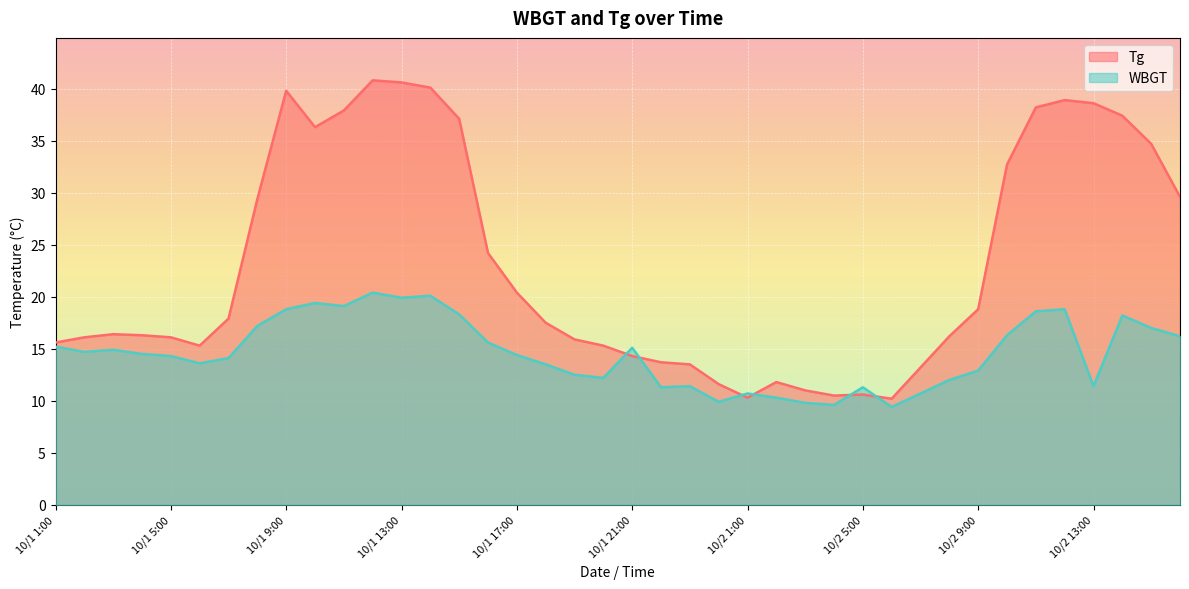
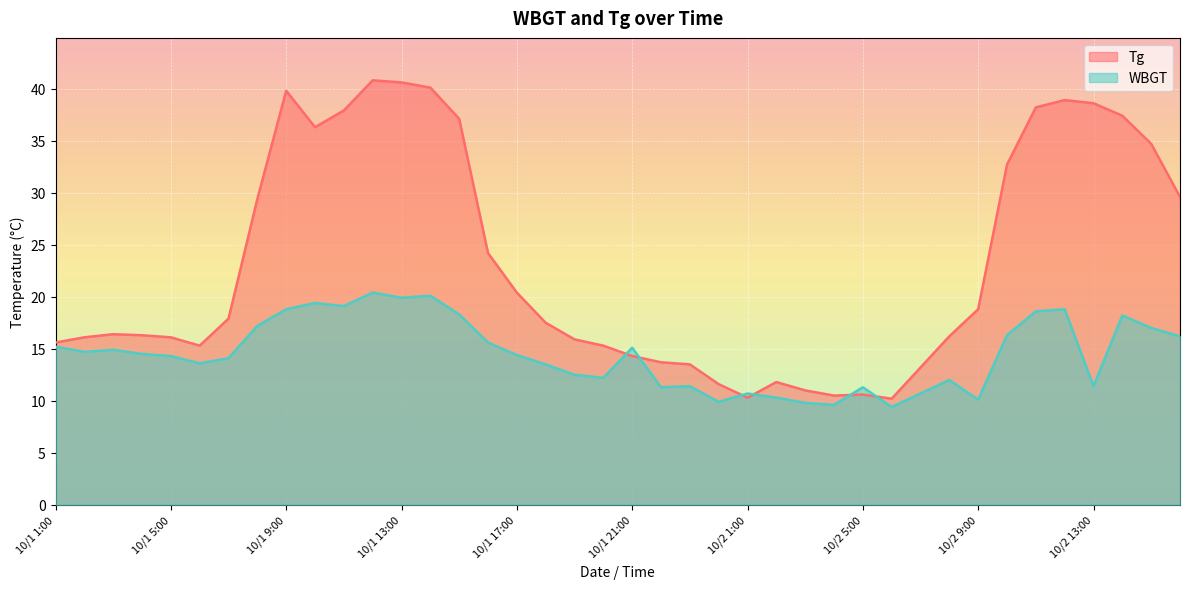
WBGT, 10/2 9:00: 12.9 -> 10.1
